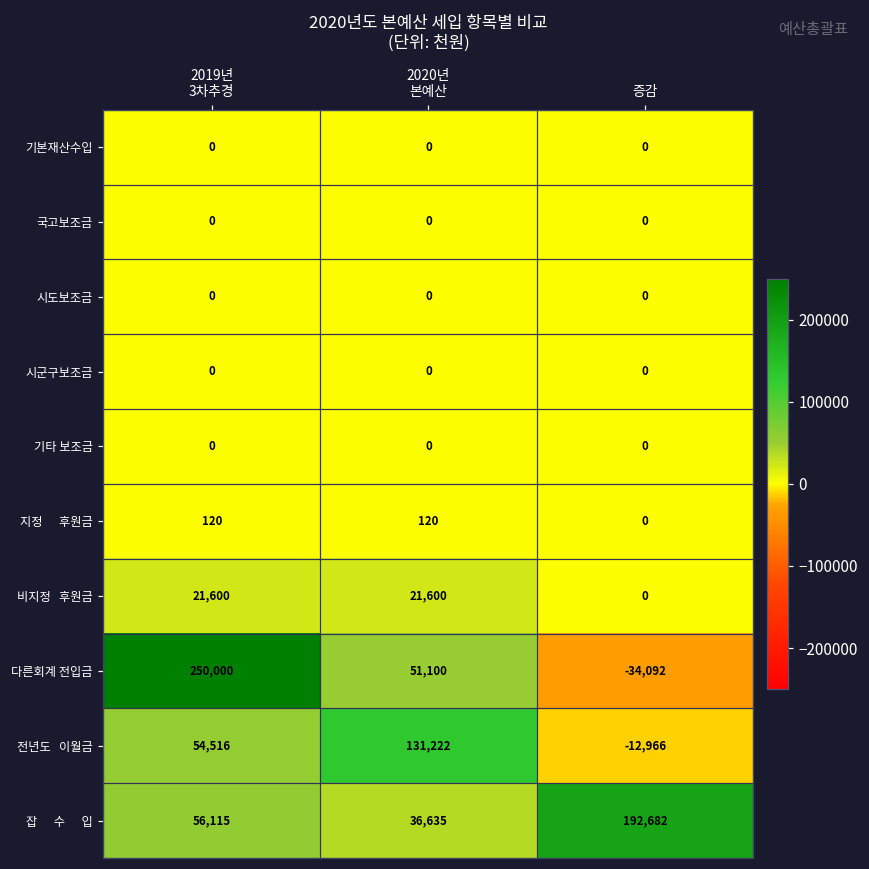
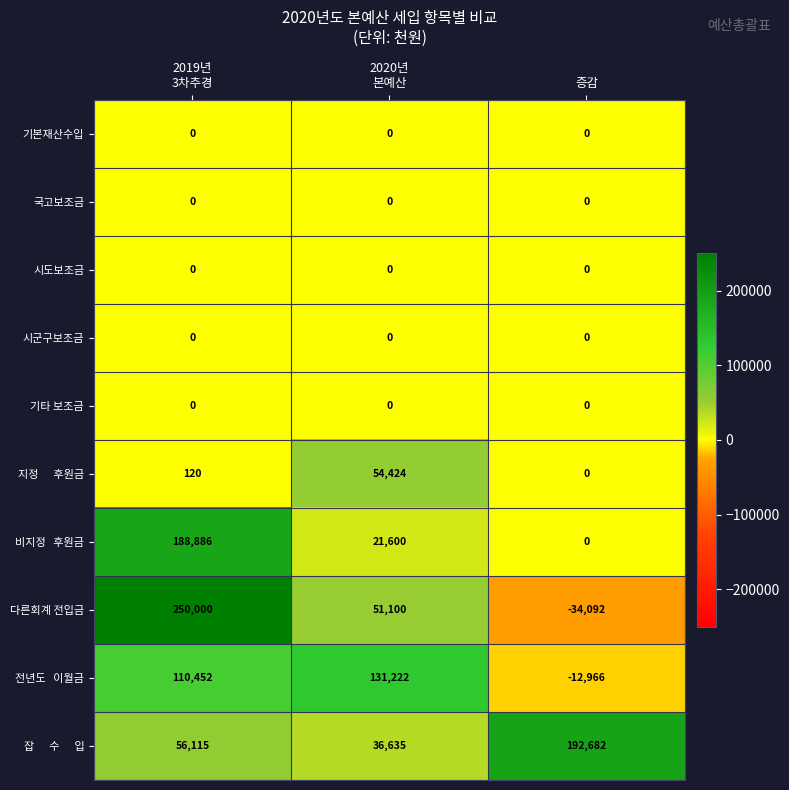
지정 후원금, 2020년 본예산: 120 -> 54,424
비지정 후원금, 2019년 3차추경: 21,600 -> 188,886
전년도 이월금, 2019년 3차추경: 54,516 -> 110,452
